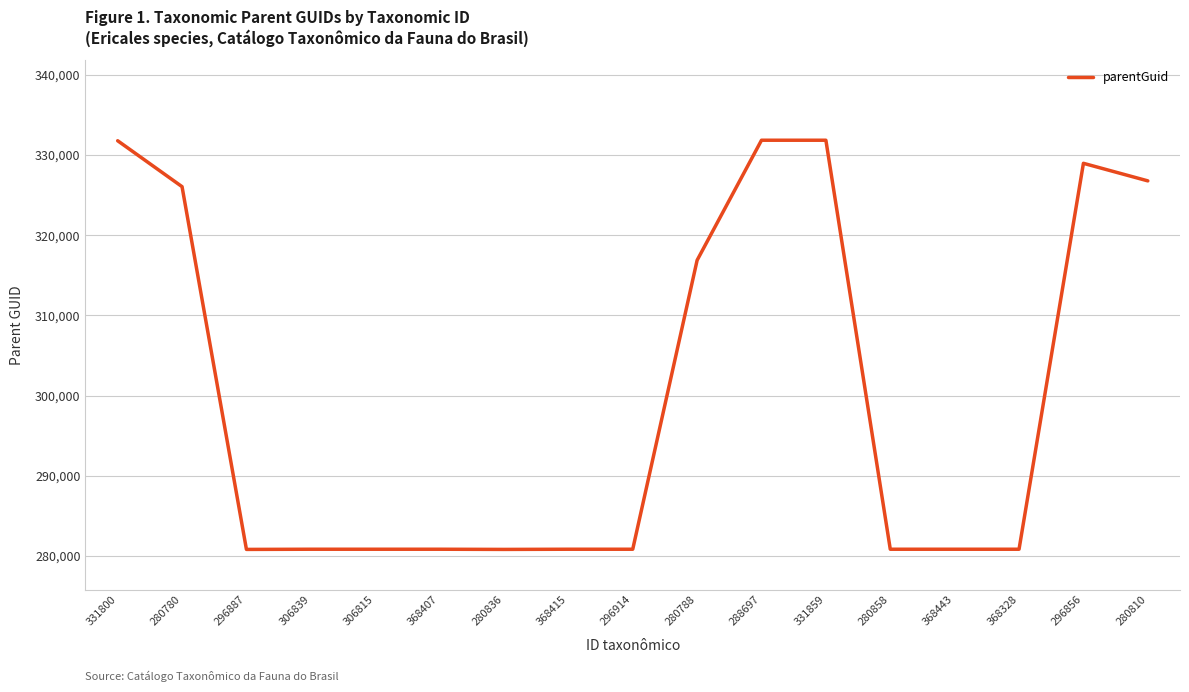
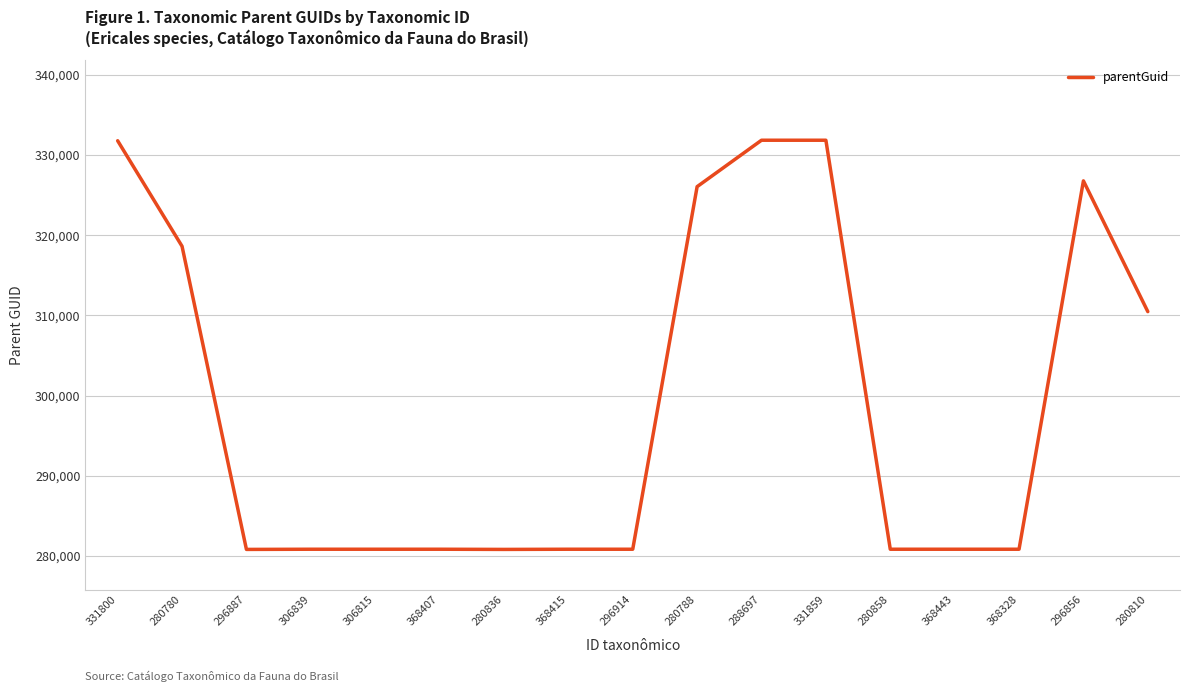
280780: 326,000 -> 319,000
280788: 317,000 -> 326,000
296856: 329,000 -> 327,000
280810: 327,000 -> 310,000
